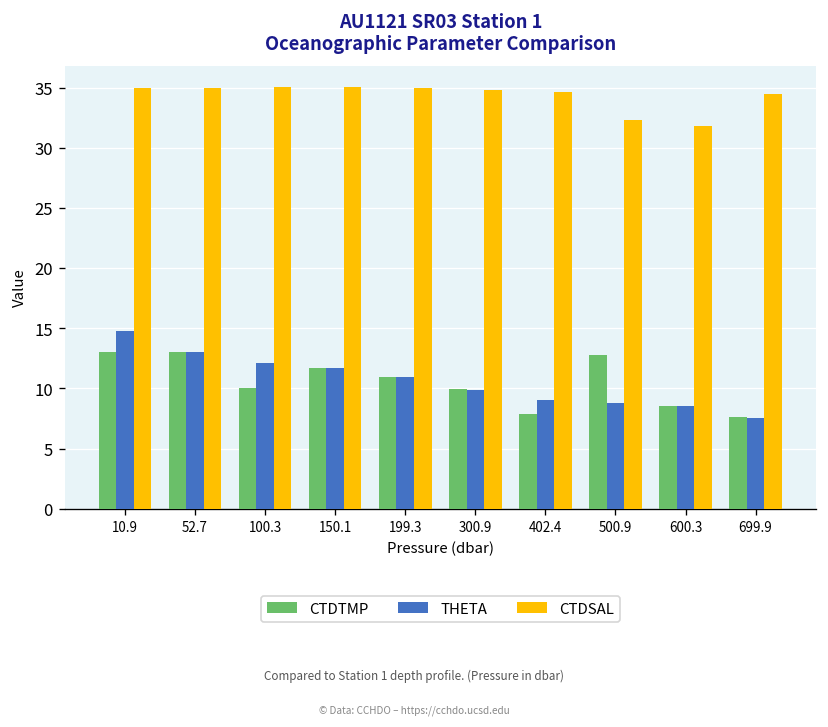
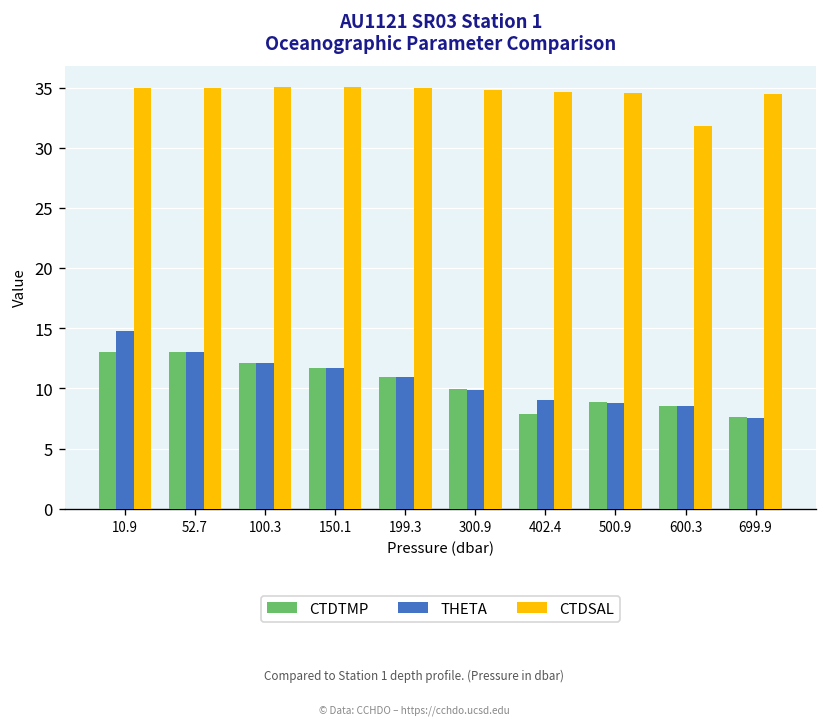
CTDTMP, 100.3: 10.0 -> 12.1
CTDTMP, 500.9: 12.8 -> 8.8
CTDSAL, 500.9: 32.3 -> 34.6
